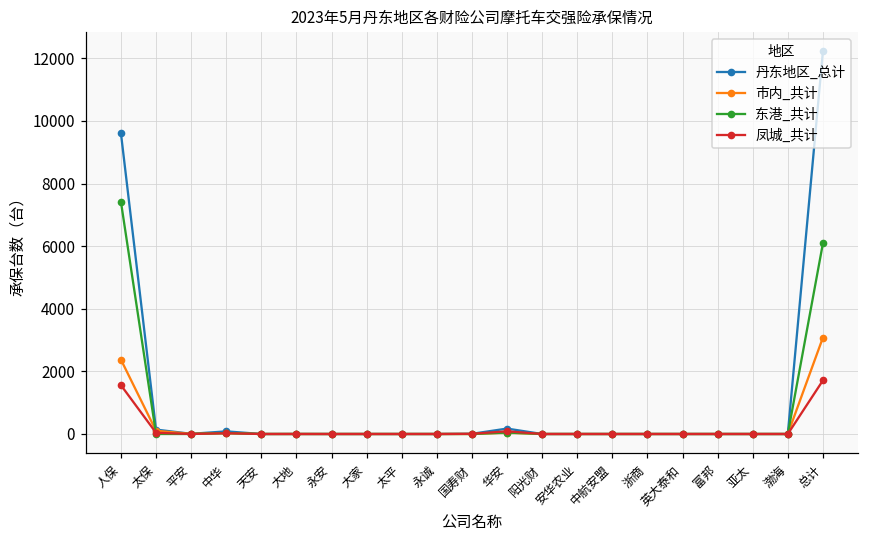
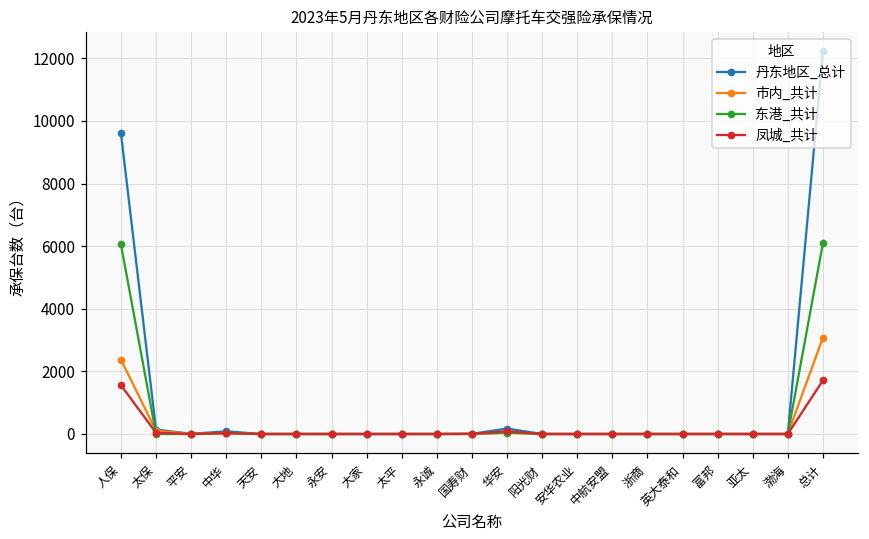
东港_共计, 人保: 7400 -> 6100
